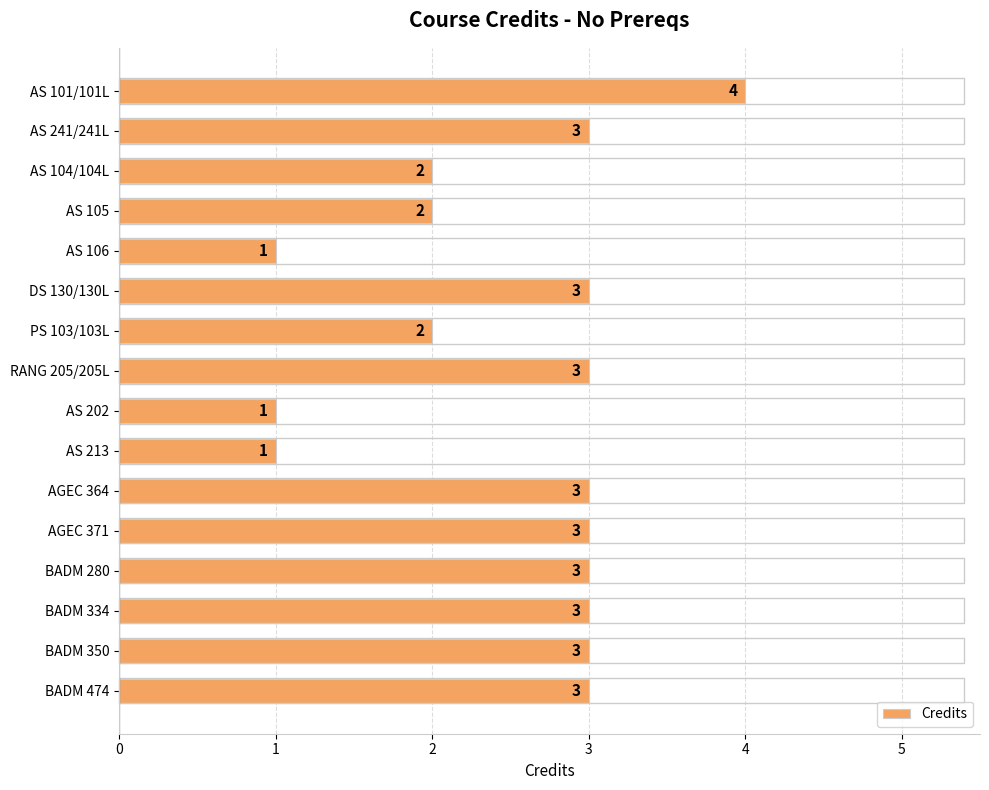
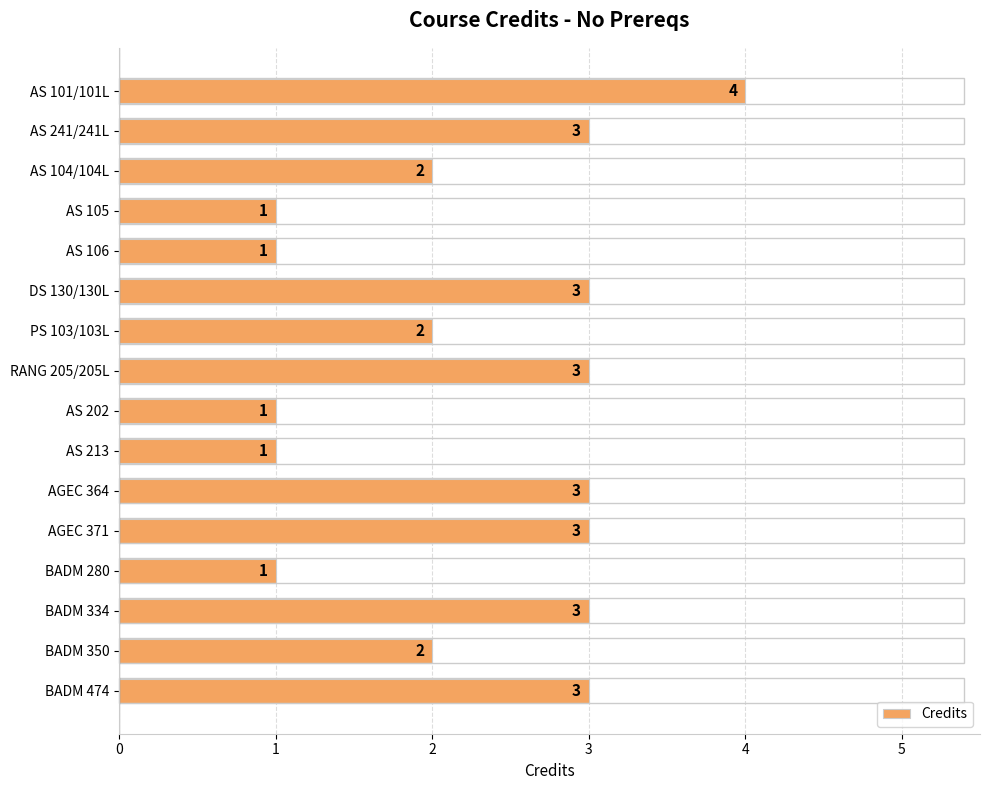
AS 105: 2 -> 1
BADM 280: 3 -> 1
BADM 350: 3 -> 2
